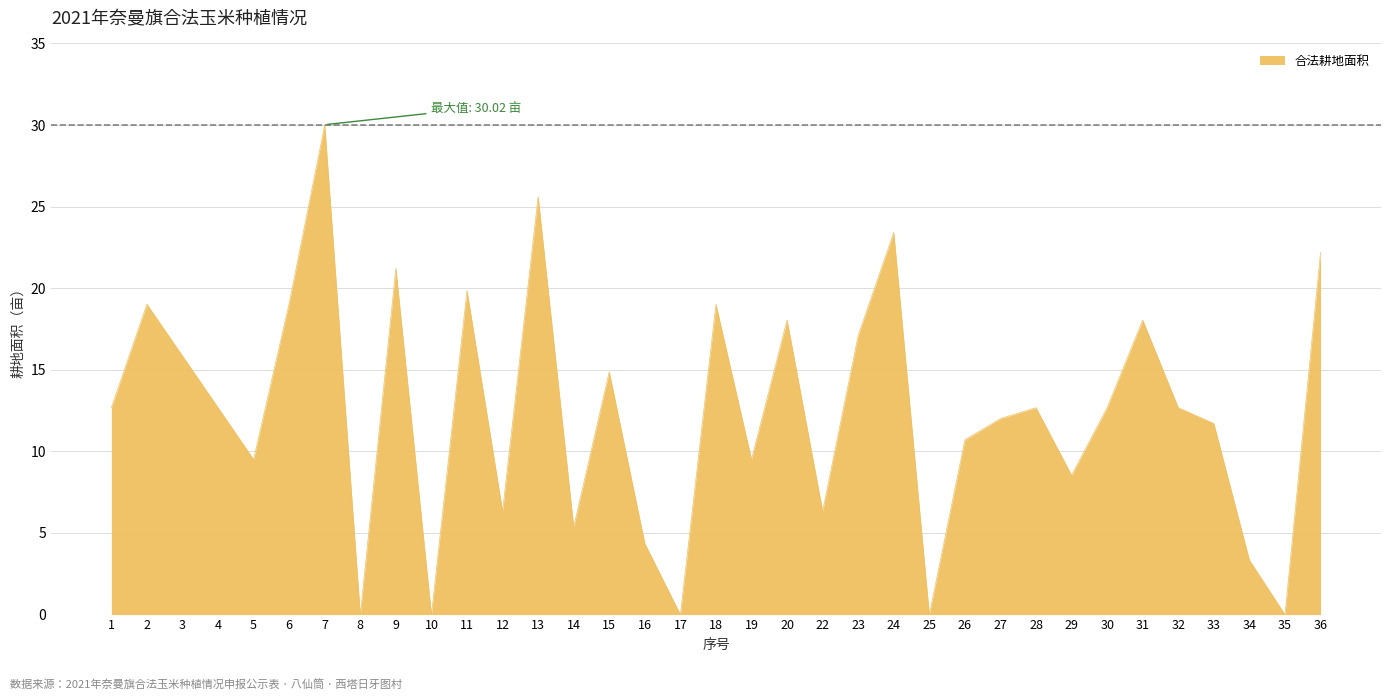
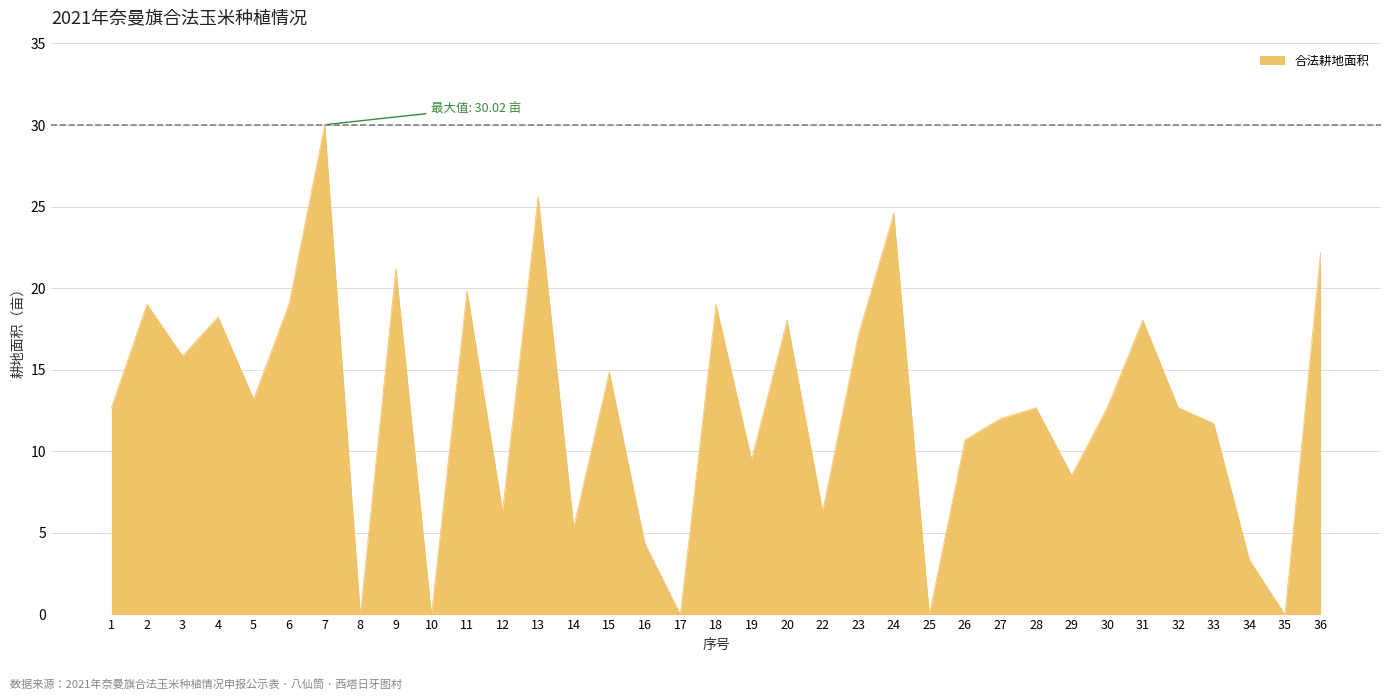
4: 12.7 -> 18.2
5: 9.5 -> 13.2
24: 23.4 -> 24.6
